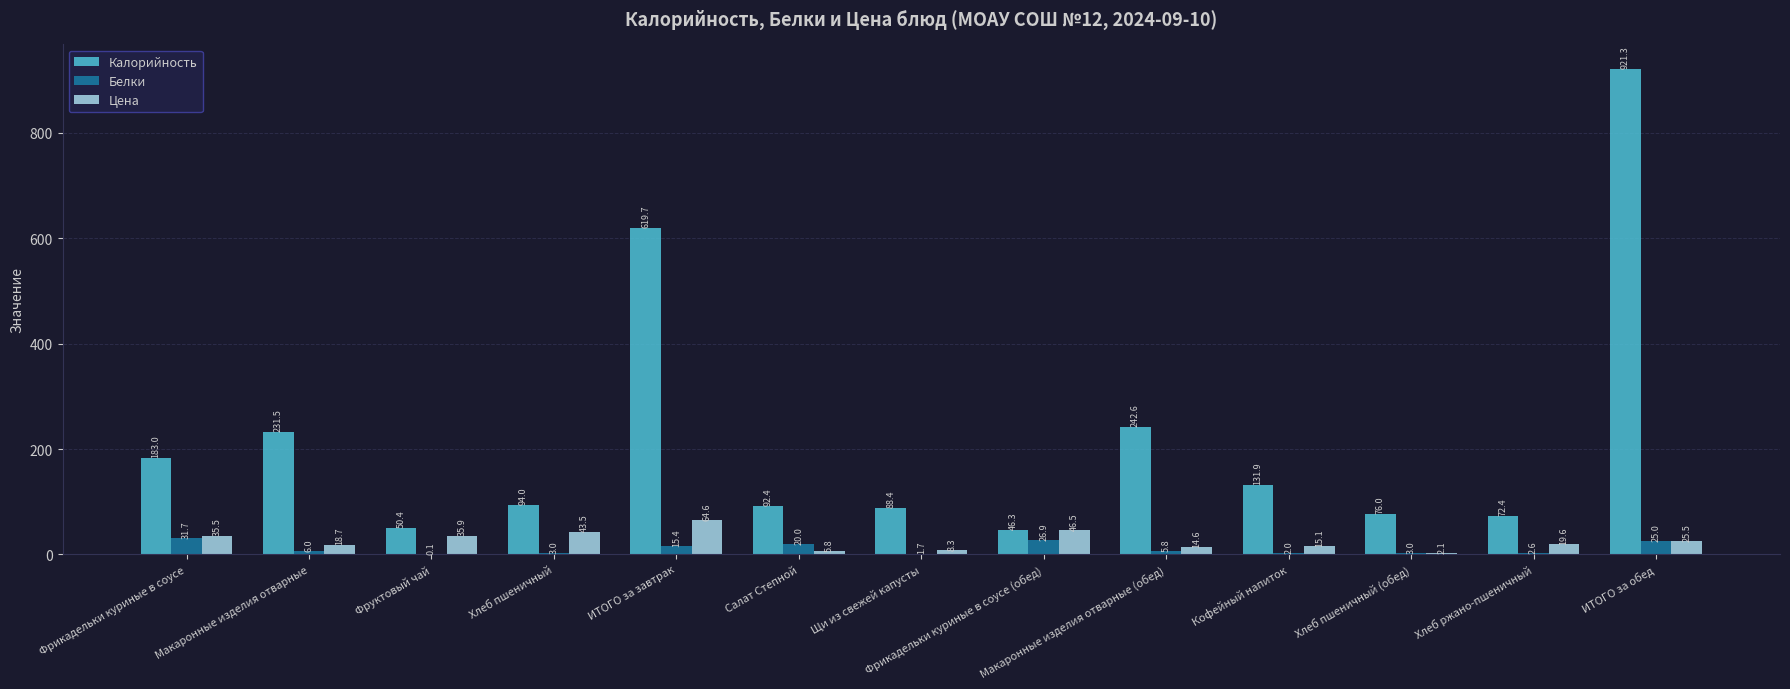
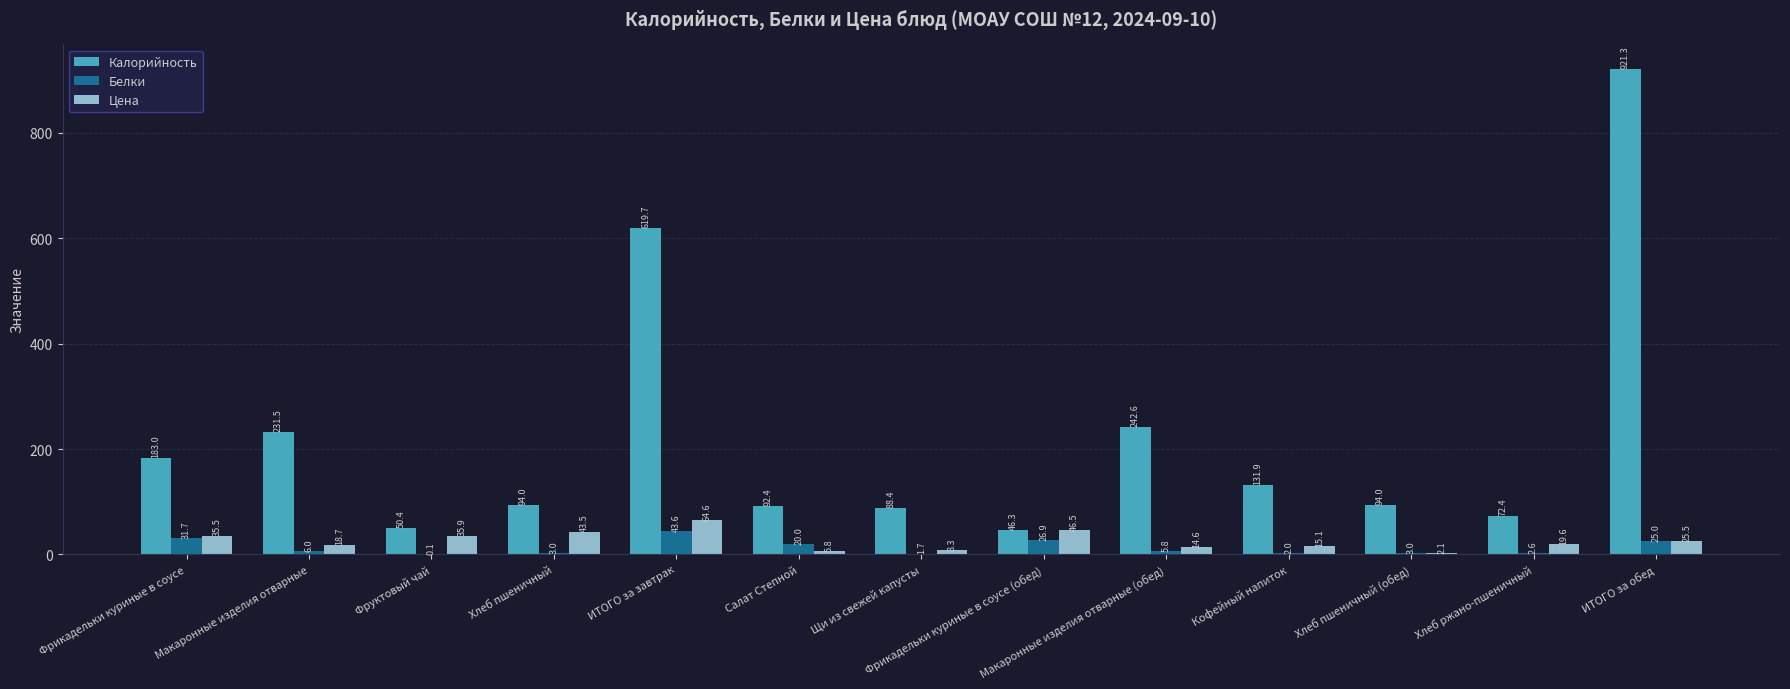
Белки, ИТОГО за завтрак: 15.4 -> 43.6
Калорийность, Хлеб пшеничный (обед): 76.0 -> 94.0
